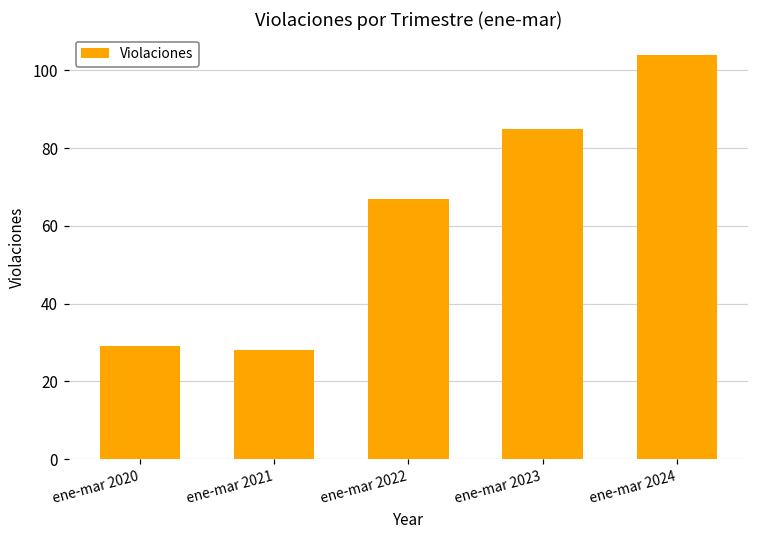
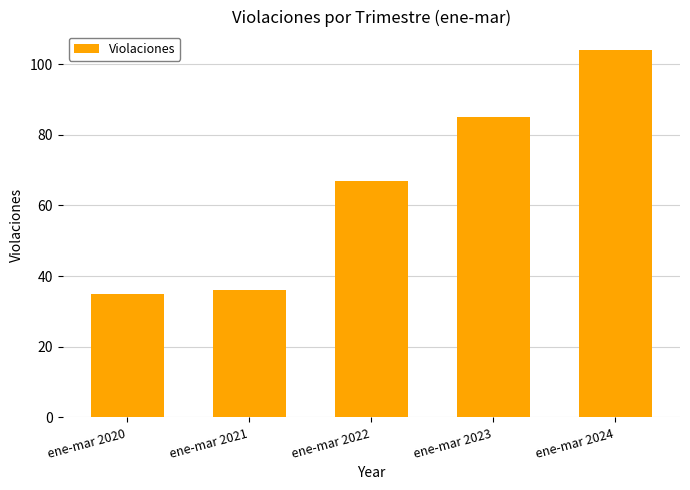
ene-mar 2020: 29 -> 35
ene-mar 2021: 28 -> 36
